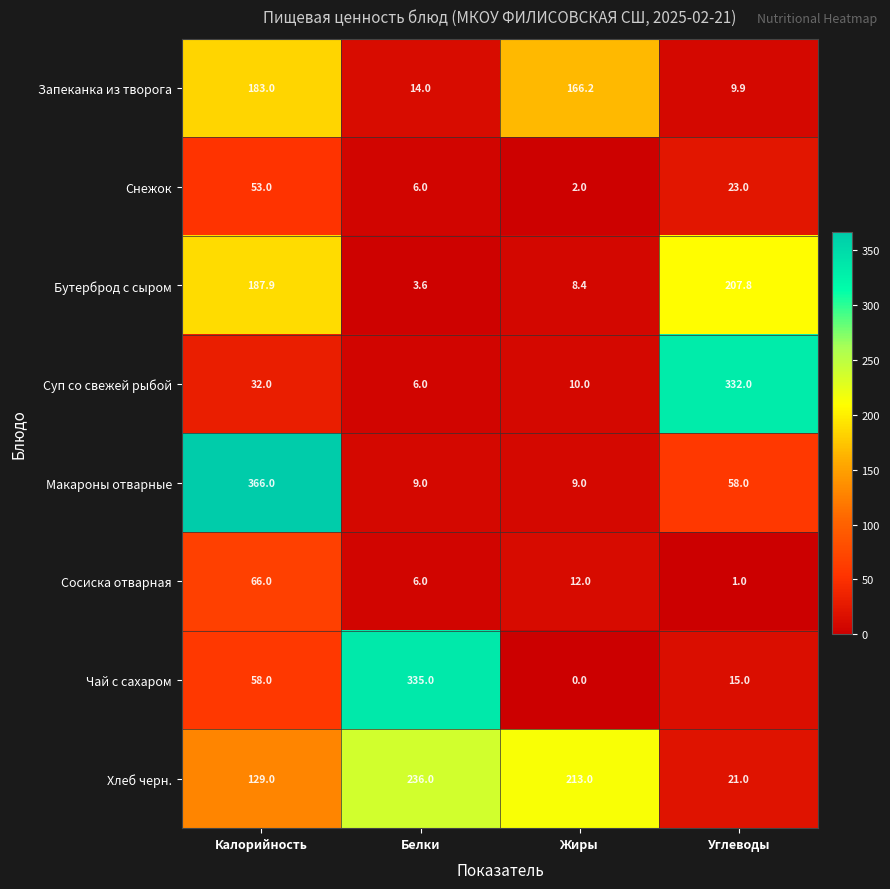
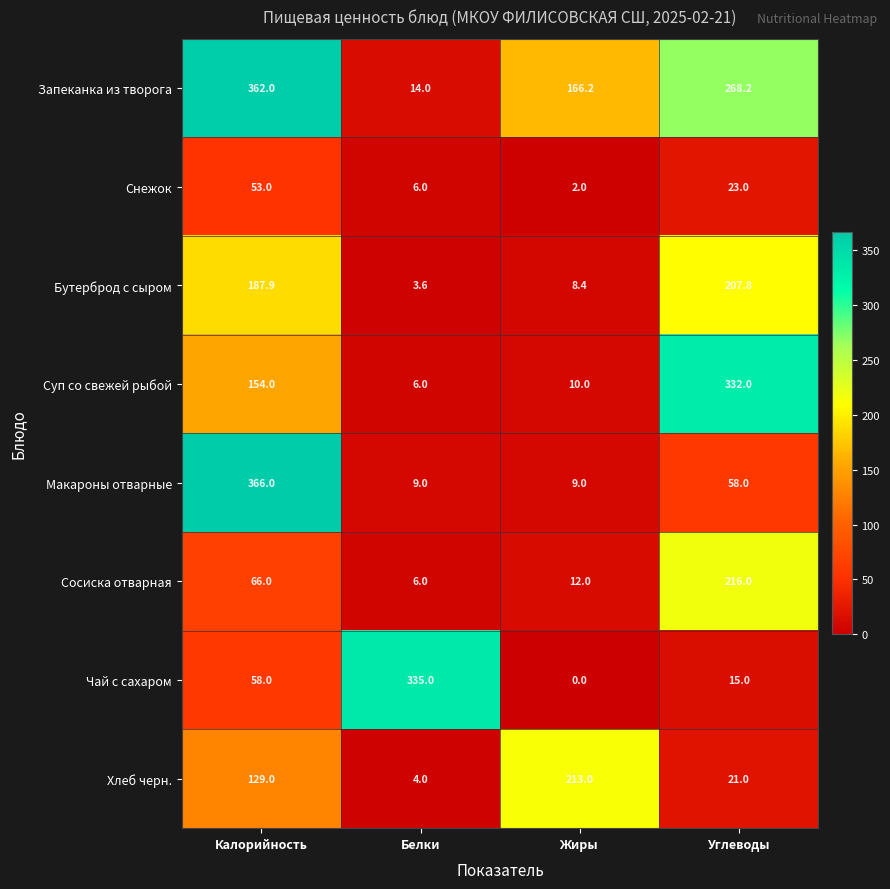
Запеканка из творога, Калорийность: 183.0 -> 362.0
Запеканка из творога, Углеводы: 9.9 -> 268.2
Суп со свежей рыбой, Калорийность: 32.0 -> 154.0
Сосиска отварная, Углеводы: 1.0 -> 216.0
Хлеб черн., Белки: 236.0 -> 4.0
